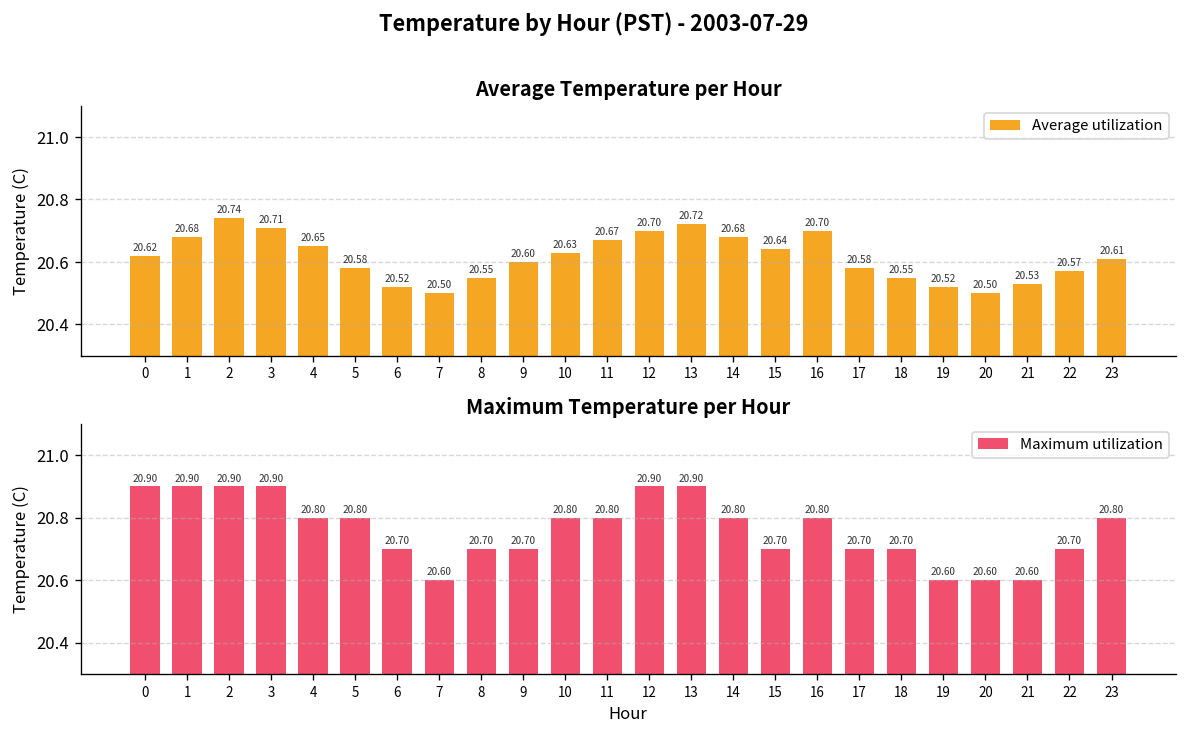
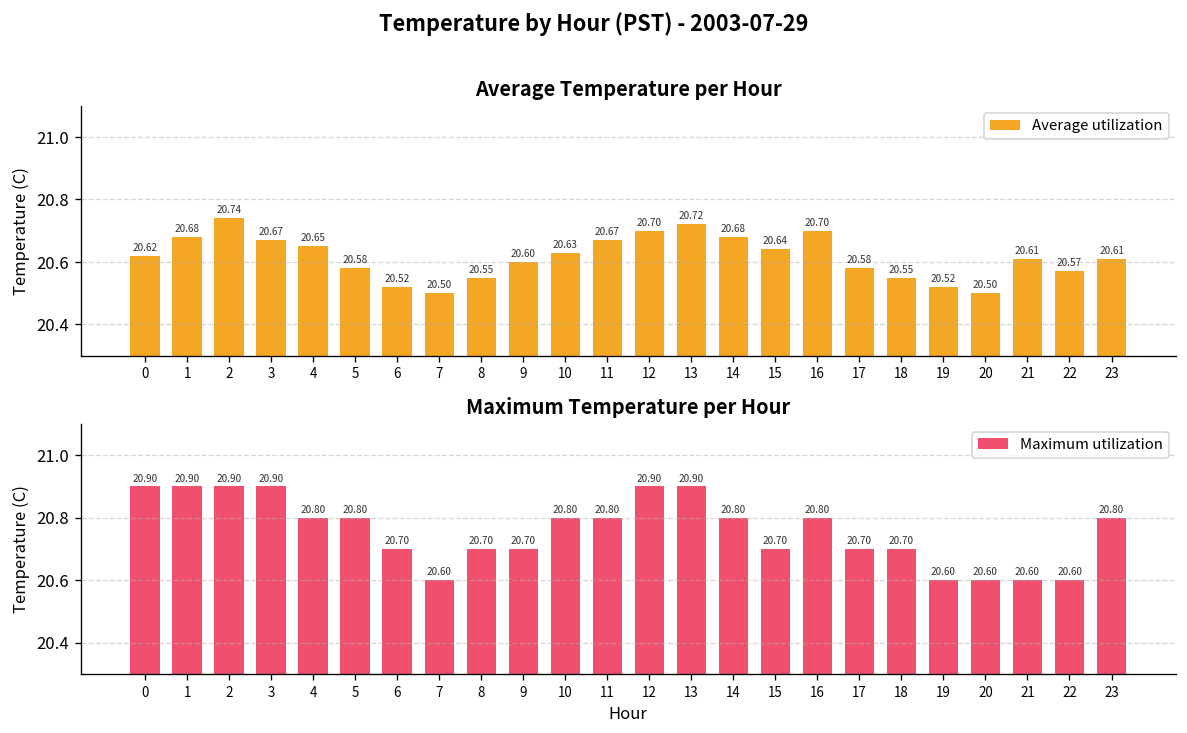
Average Temperature per Hour, 3: 20.71 -> 20.67
Average Temperature per Hour, 21: 20.53 -> 20.61
Maximum Temperature per Hour, 22: 20.70 -> 20.60
